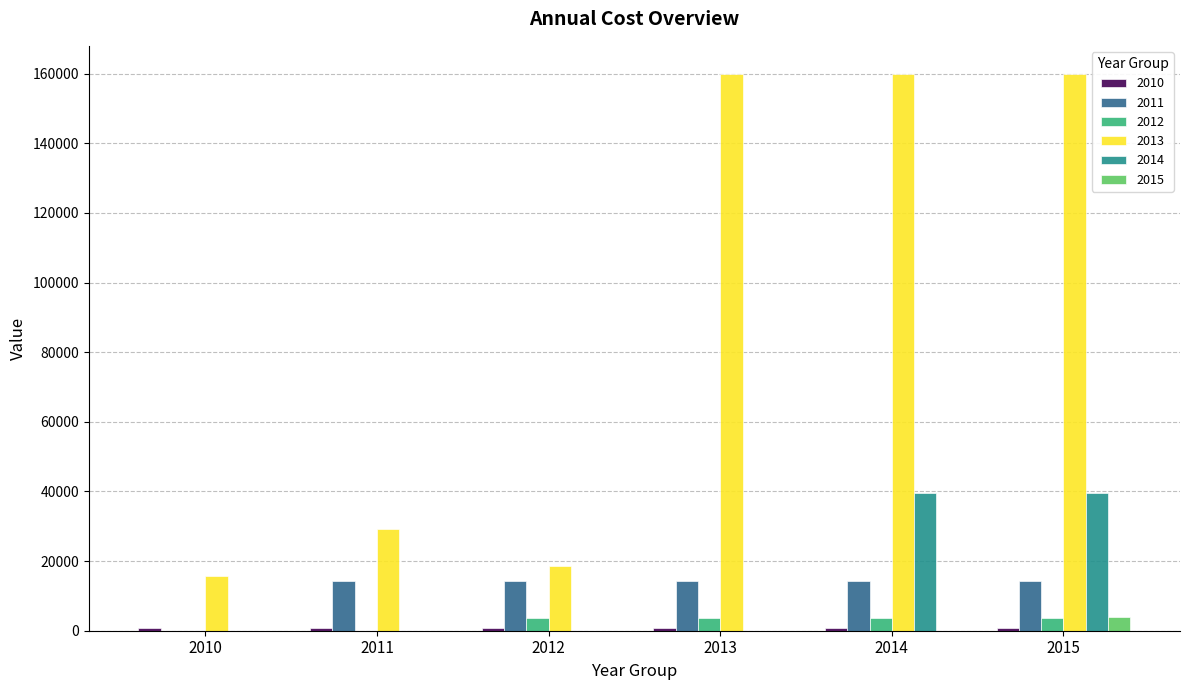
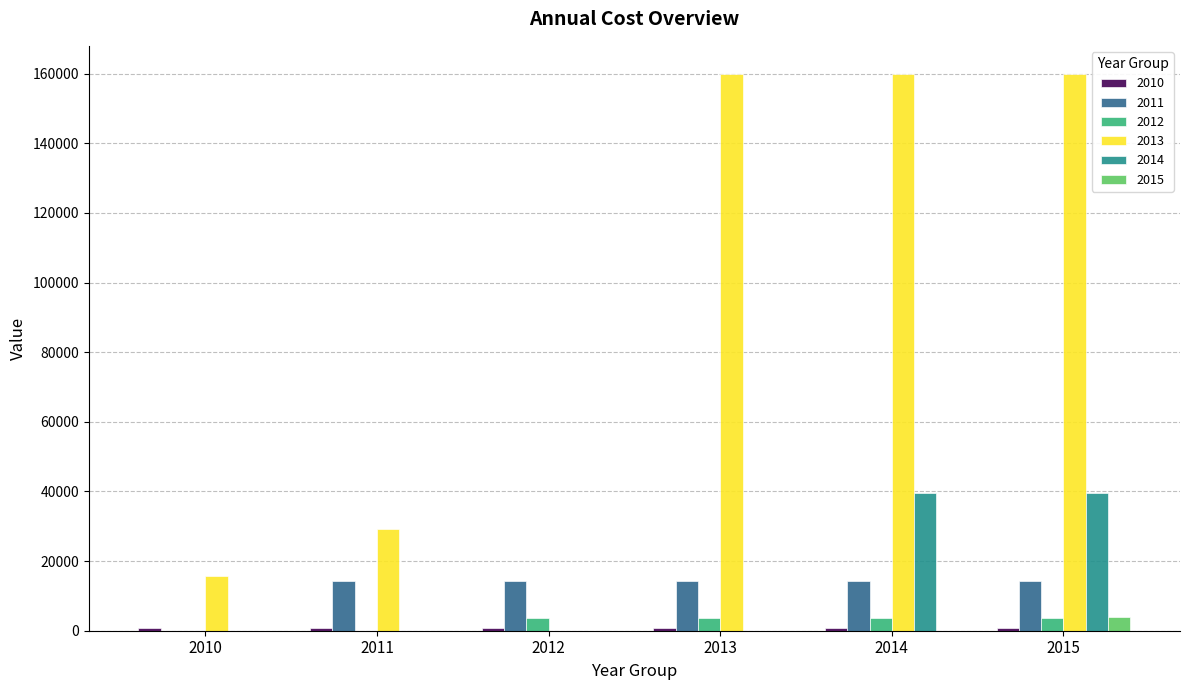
2013, 2012: 19000 -> 0
